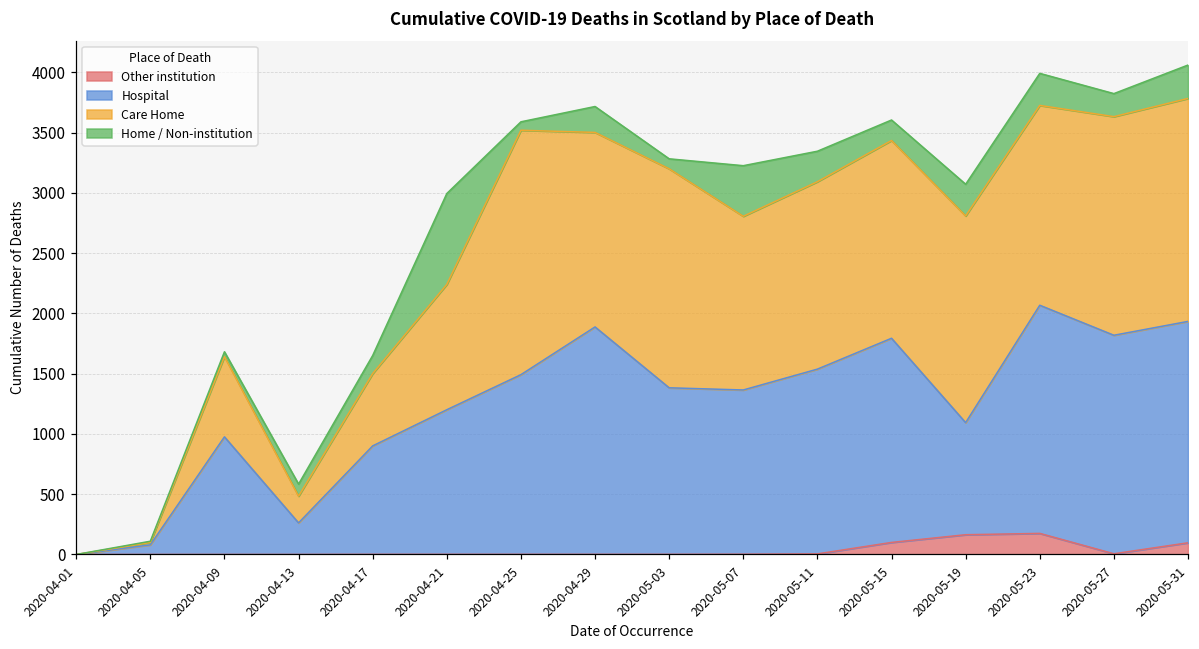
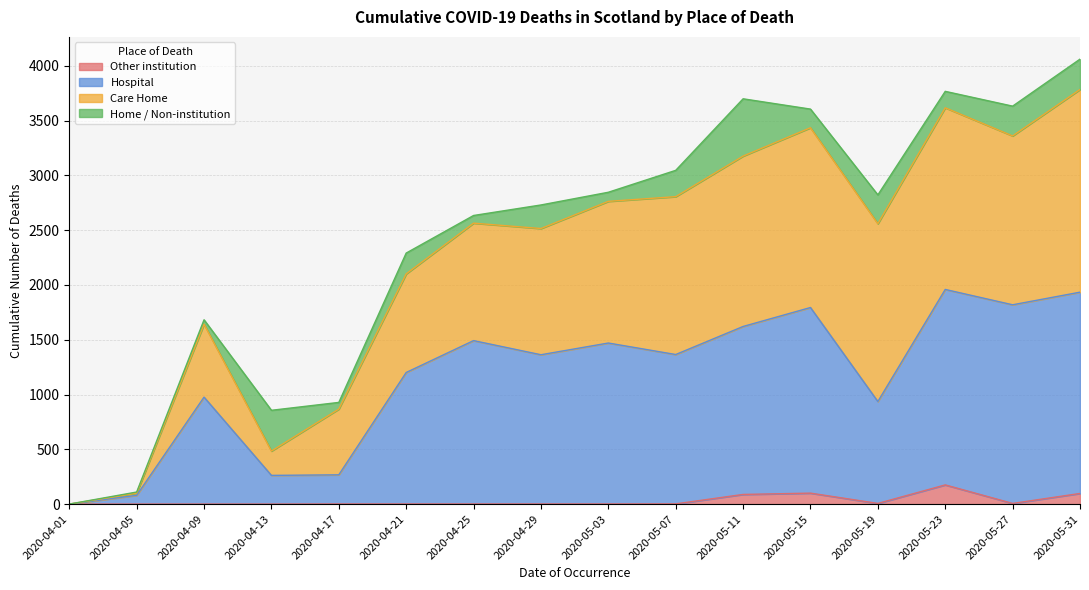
Home / Non-institution, 2020-04-13: 100 -> 370
Hospital, 2020-04-17: 900 -> 270
Home / Non-institution, 2020-04-17: 150 -> 60
Care Home, 2020-04-21: 1040 -> 900
Home / Non-institution, 2020-04-21: 750 -> 190
Care Home, 2020-04-25: 2030 -> 1070
Hospital, 2020-04-29: 1890 -> 1360
Care Home, 2020-04-29: 1610 -> 1150
Hospital, 2020-05-03: 1380 -> 1470
Care Home, 2020-05-03: 1820 -> 1290
Home / Non-institution, 2020-05-07: 420 -> 240
Other institution, 2020-05-11: 10 -> 90
Home / Non-institution, 2020-05-11: 250 -> 520
Other institution, 2020-05-19: 160 -> 10
Care Home, 2020-05-19: 1720 -> 1620
Hospital, 2020-05-23: 1890 -> 1780
Home / Non-institution, 2020-05-23: 270 -> 150
Care Home, 2020-05-27: 1810 -> 1540
Home / Non-institution, 2020-05-27: 190 -> 270
